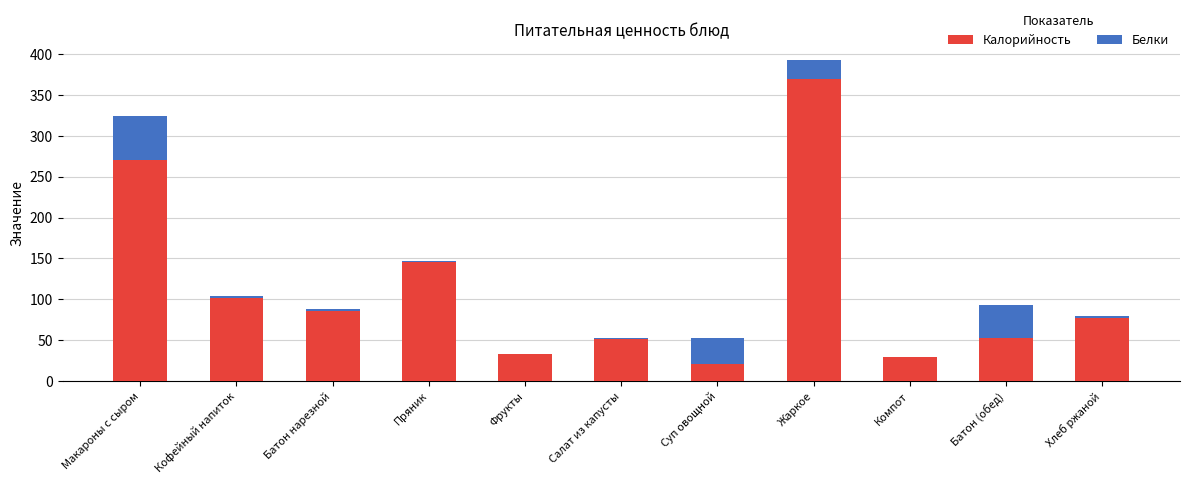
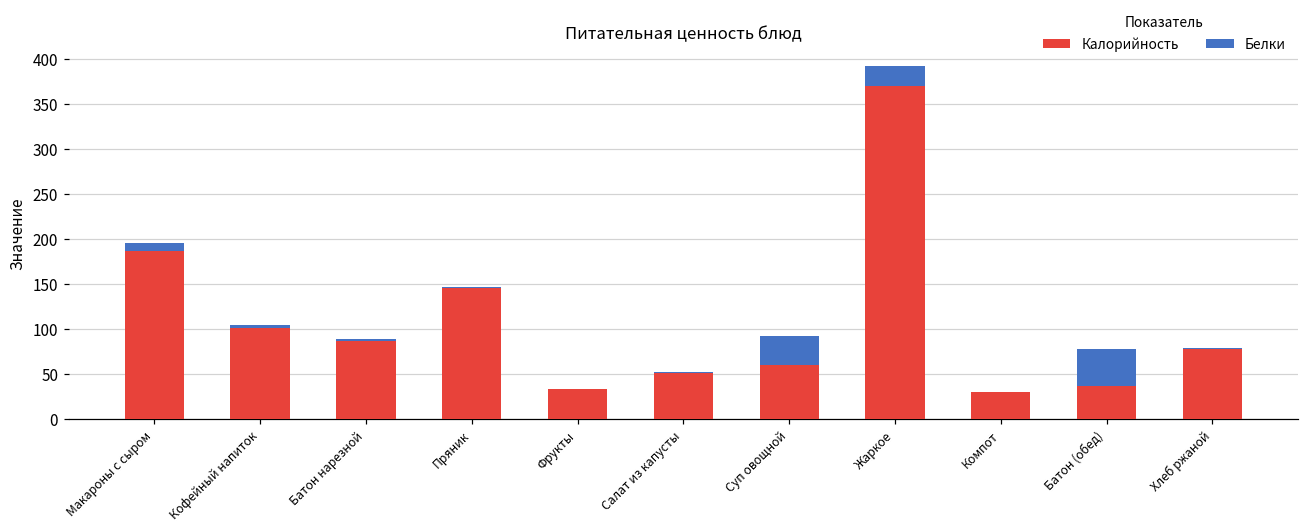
Калорийность, Макароны с сыром: 270 -> 190
Белки, Макароны с сыром: 50 -> 10
Калорийность, Суп овощной: 20 -> 60
Калорийность, Батон (обед): 50 -> 40
